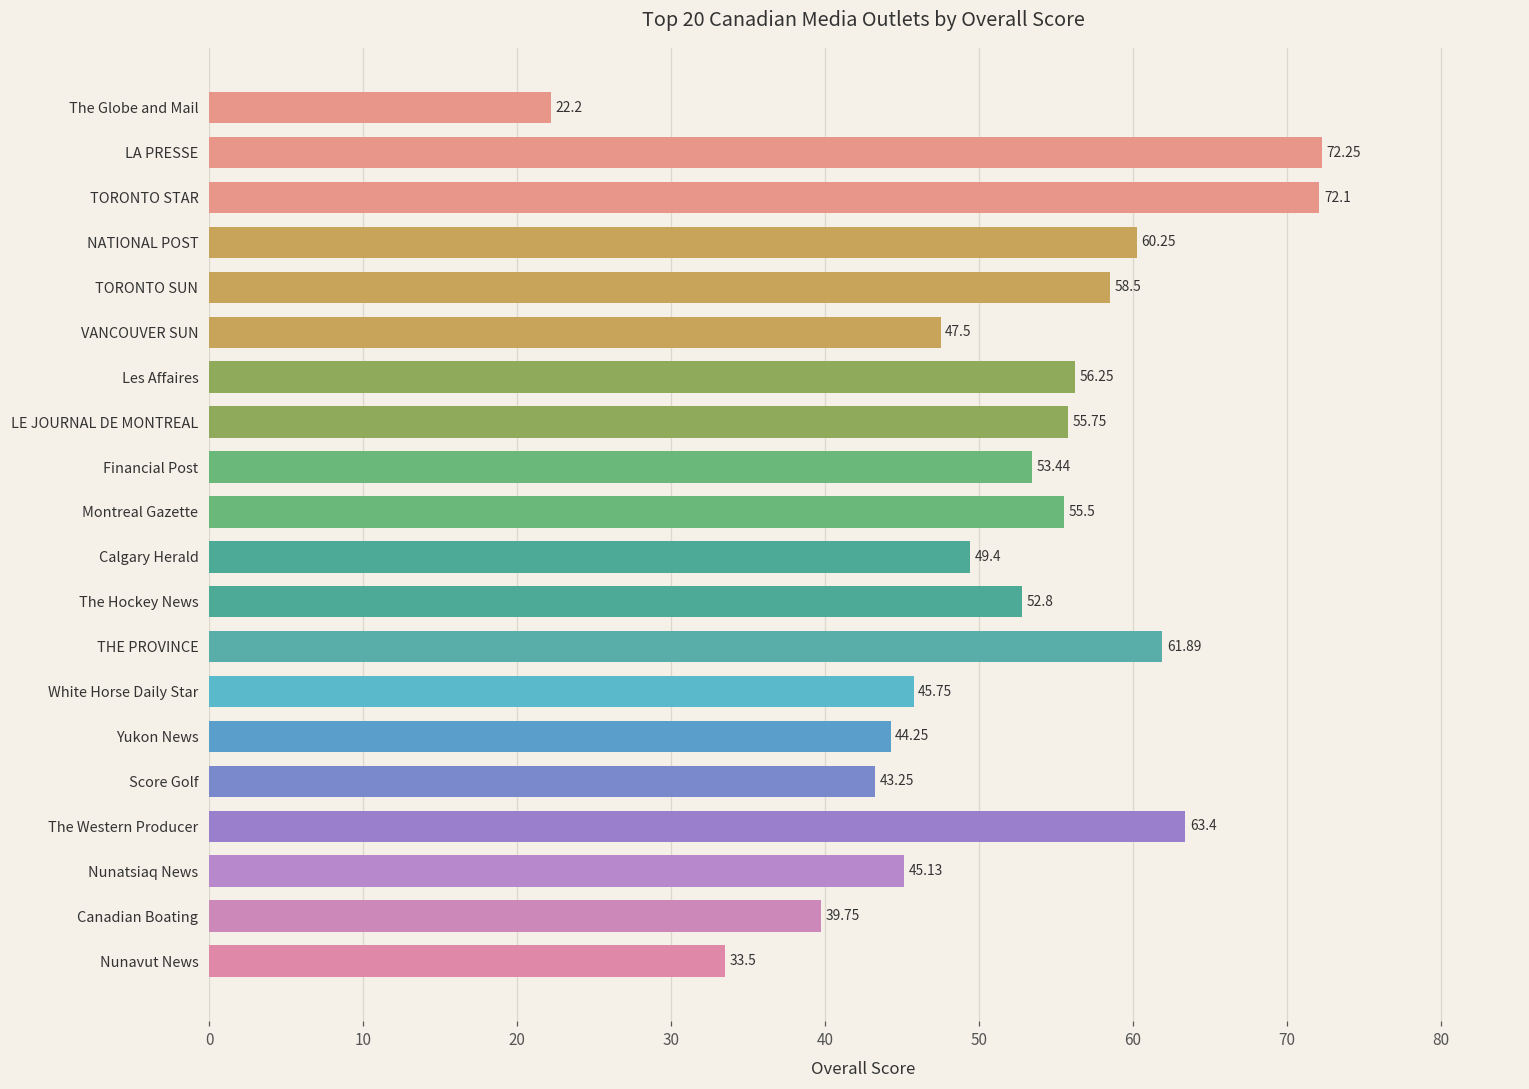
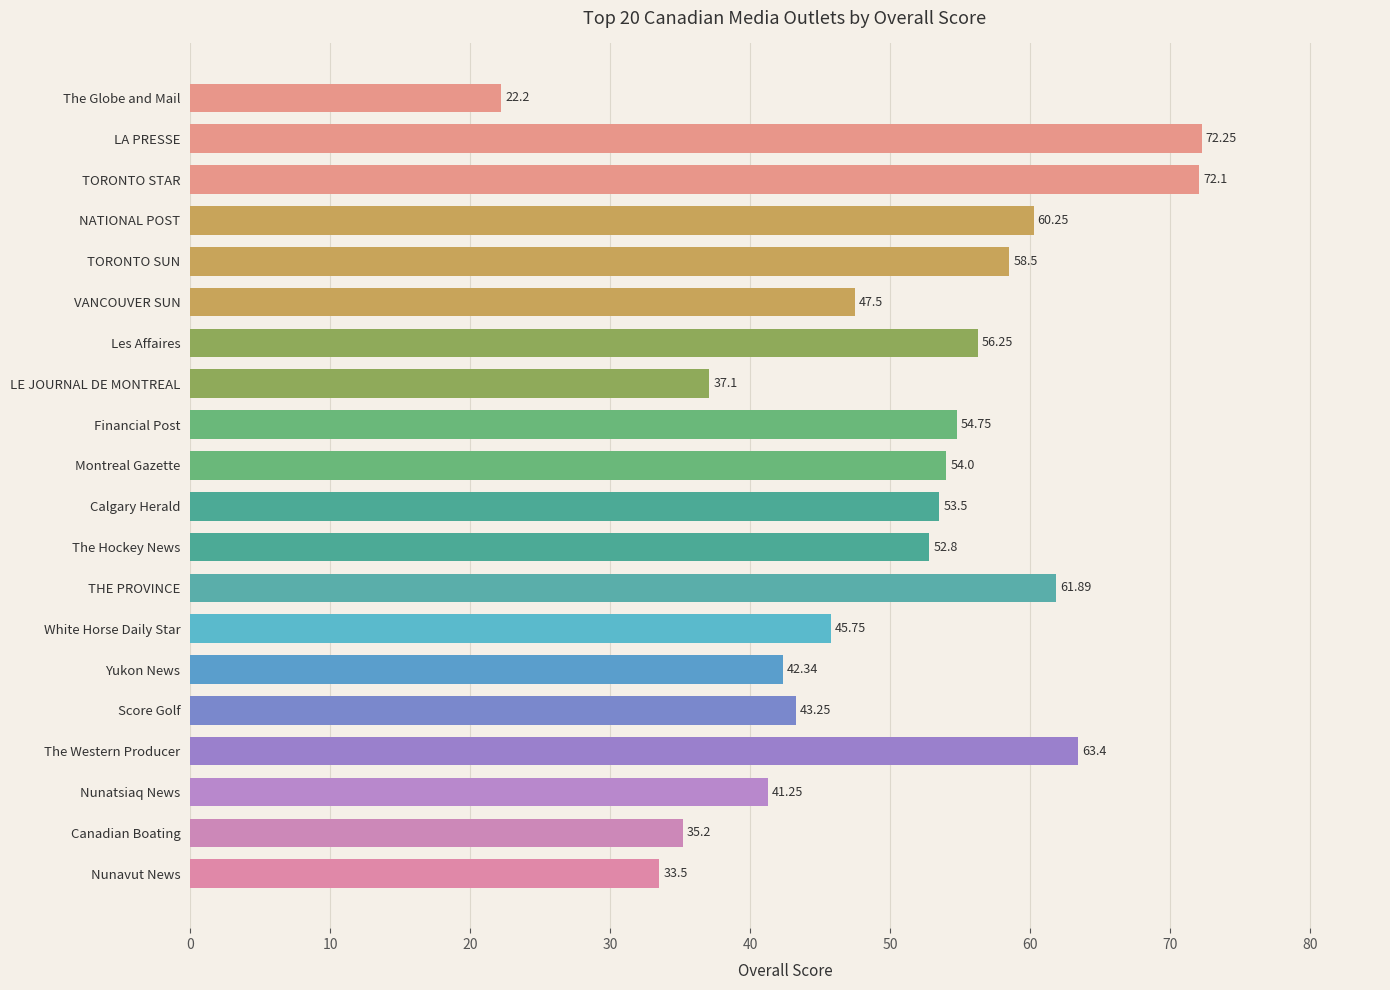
LE JOURNAL DE MONTREAL: 55.75 -> 37.1
Financial Post: 53.44 -> 54.75
Montreal Gazette: 55.5 -> 54.0
Calgary Herald: 49.4 -> 53.5
Yukon News: 44.25 -> 42.34
Nunatsiaq News: 45.13 -> 41.25
Canadian Boating: 39.75 -> 35.2
